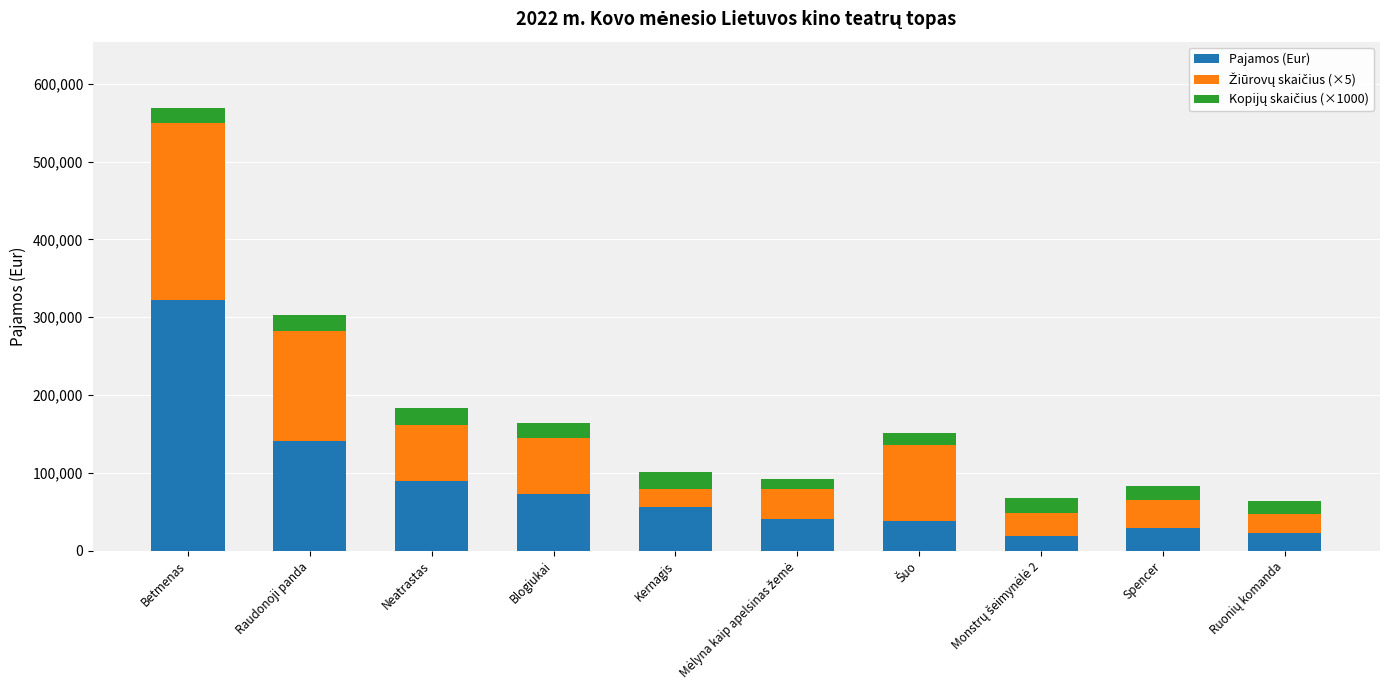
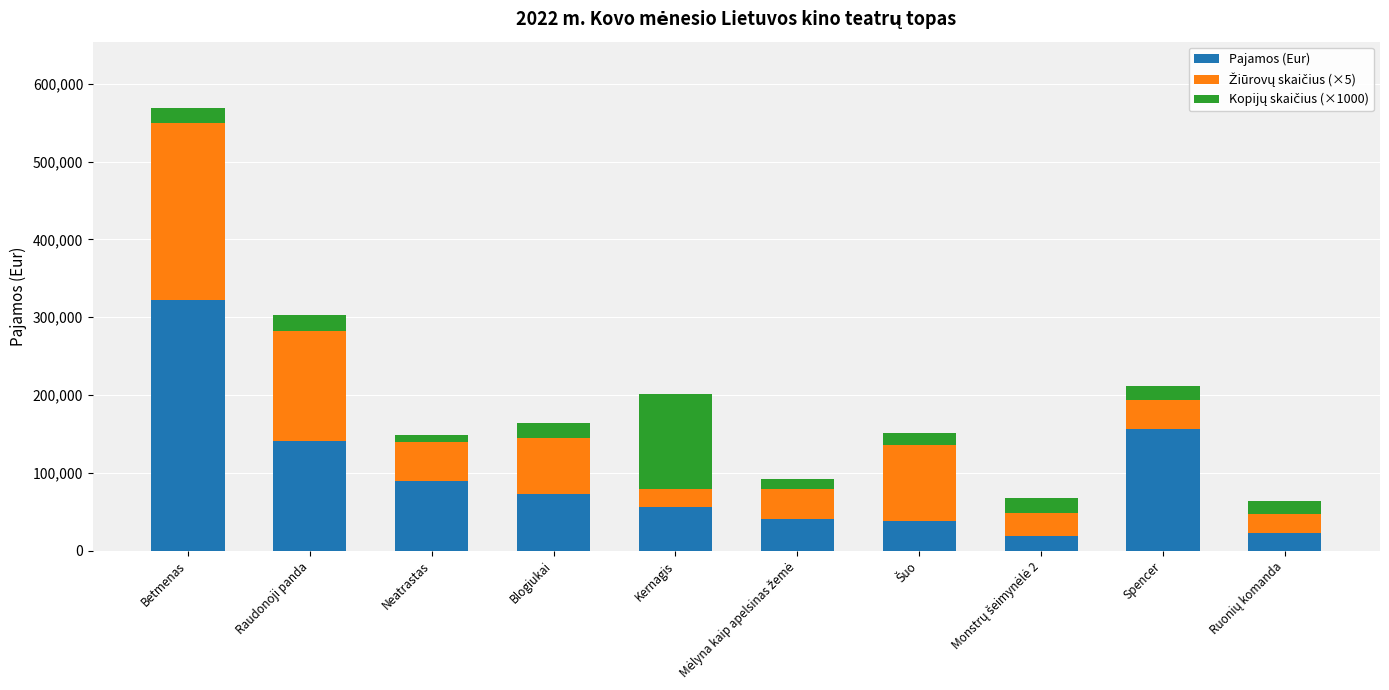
Žiūrovų skaičius (×5), Neatrastas: 70,000 -> 50,000
Kopijų skaičius (×1000), Neatrastas: 20,000 -> 10,000
Kopijų skaičius (×1000), Kernagis: 20,000 -> 120,000
Pajamos (Eur), Spencer: 30,000 -> 160,000
